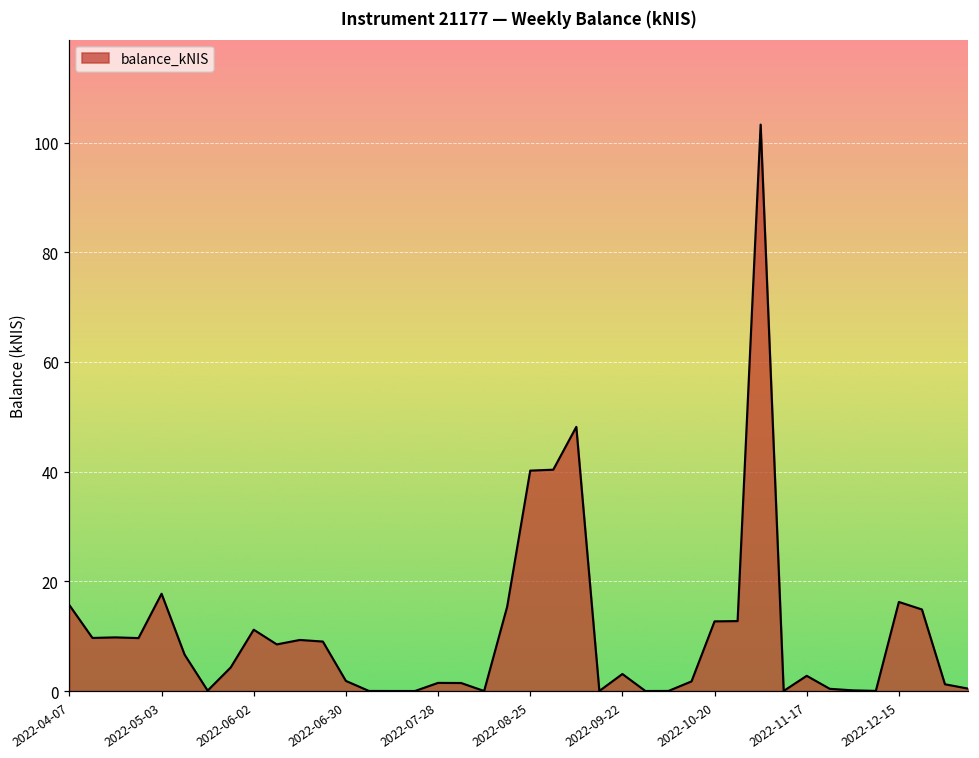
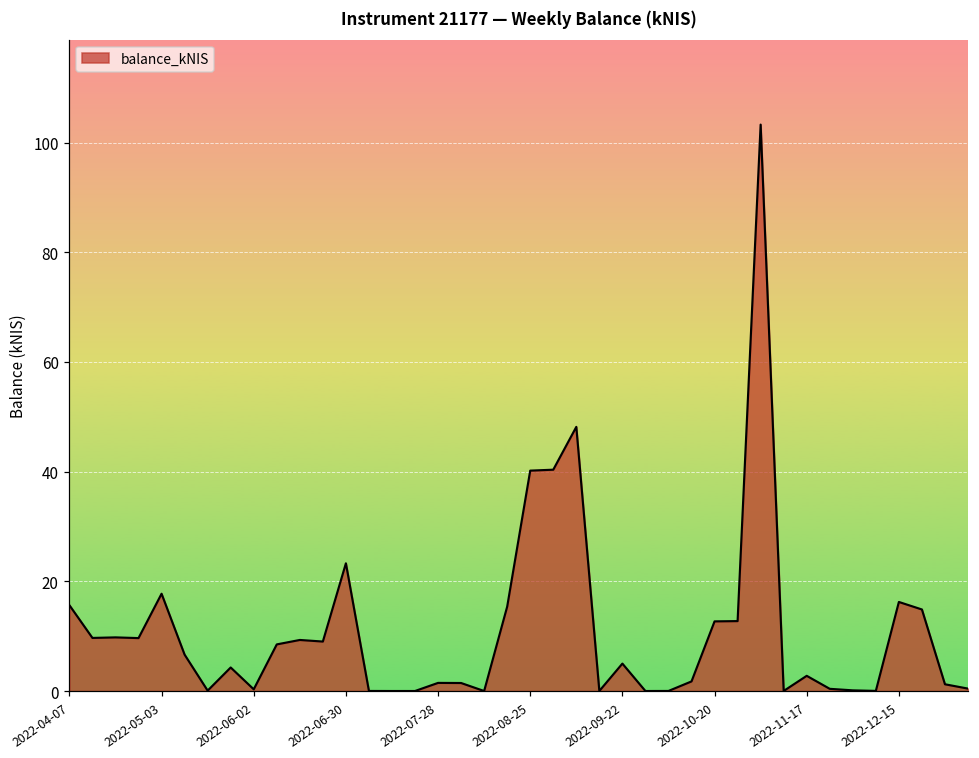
2022-06-02: 11 -> 0
2022-06-30: 2 -> 23
2022-09-22: 3 -> 5
